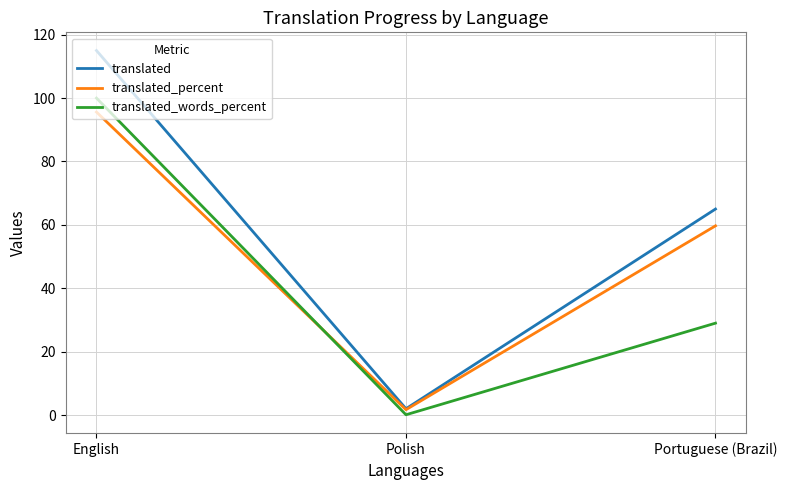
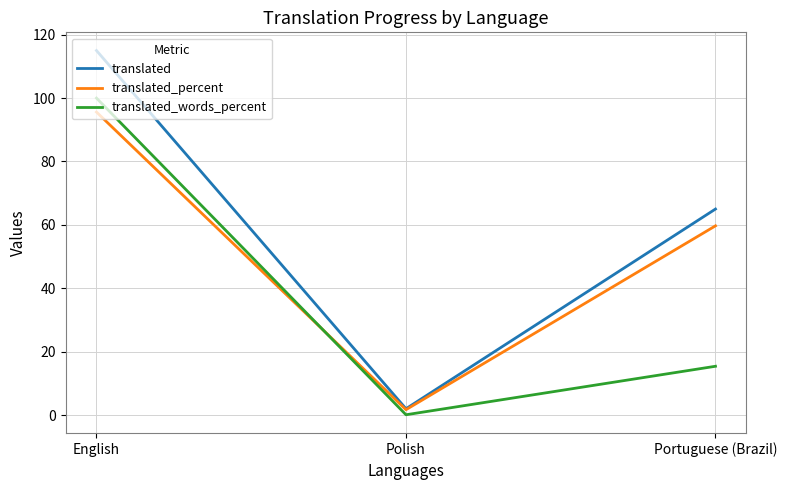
translated_words_percent, Portuguese (Brazil): 29 -> 15
